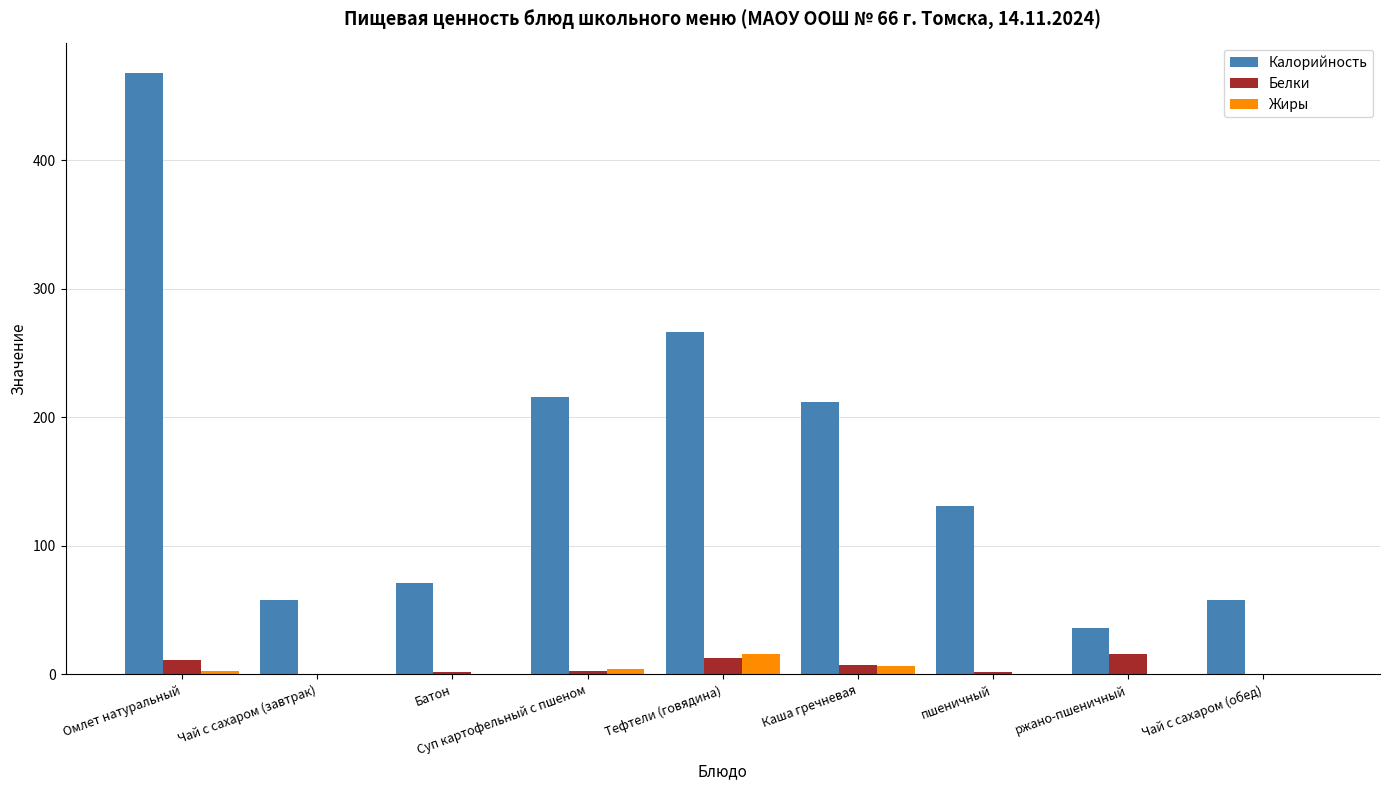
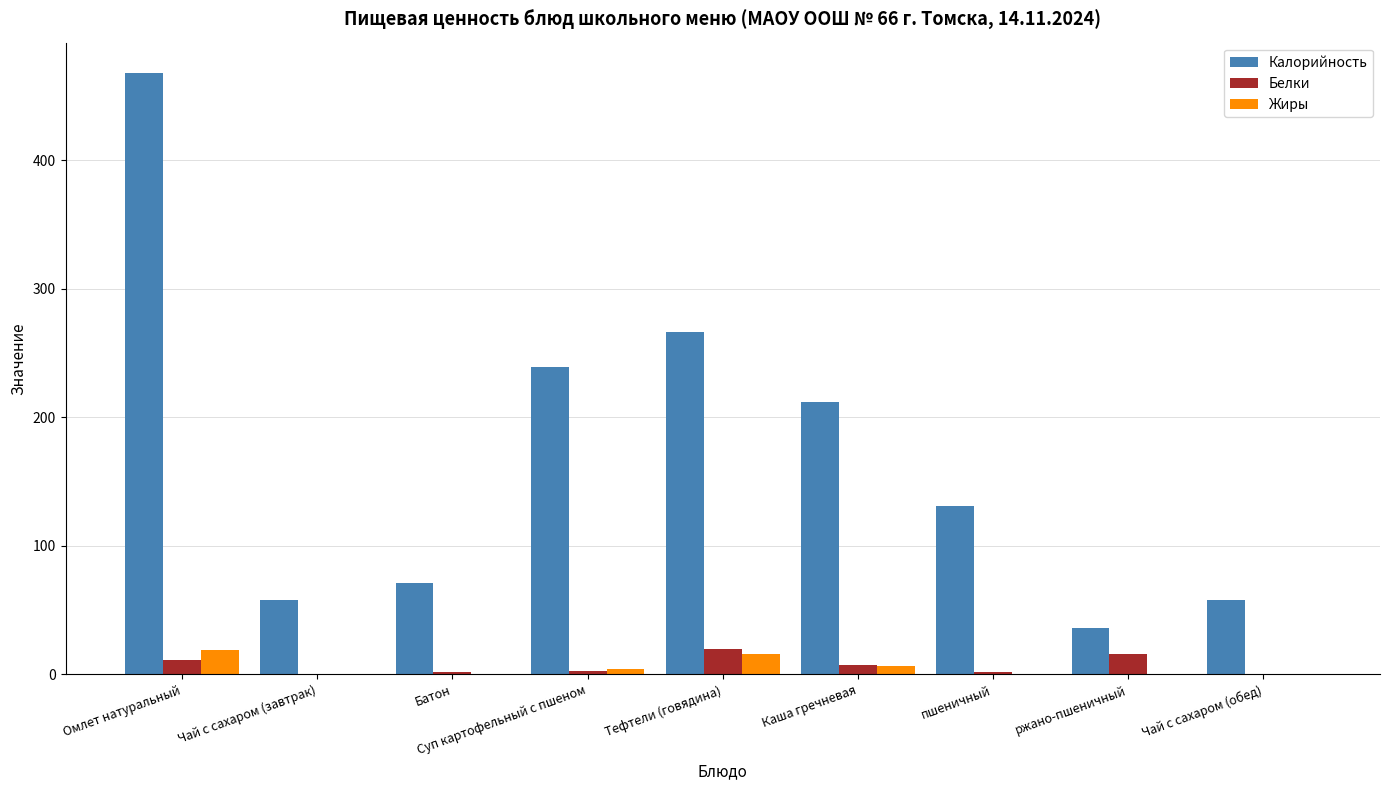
Жиры, Омлет натуральный: 3 -> 19
Калорийность, Суп картофельный с пшеном: 216 -> 239
Белки, Тефтели (говядина): 13 -> 20
